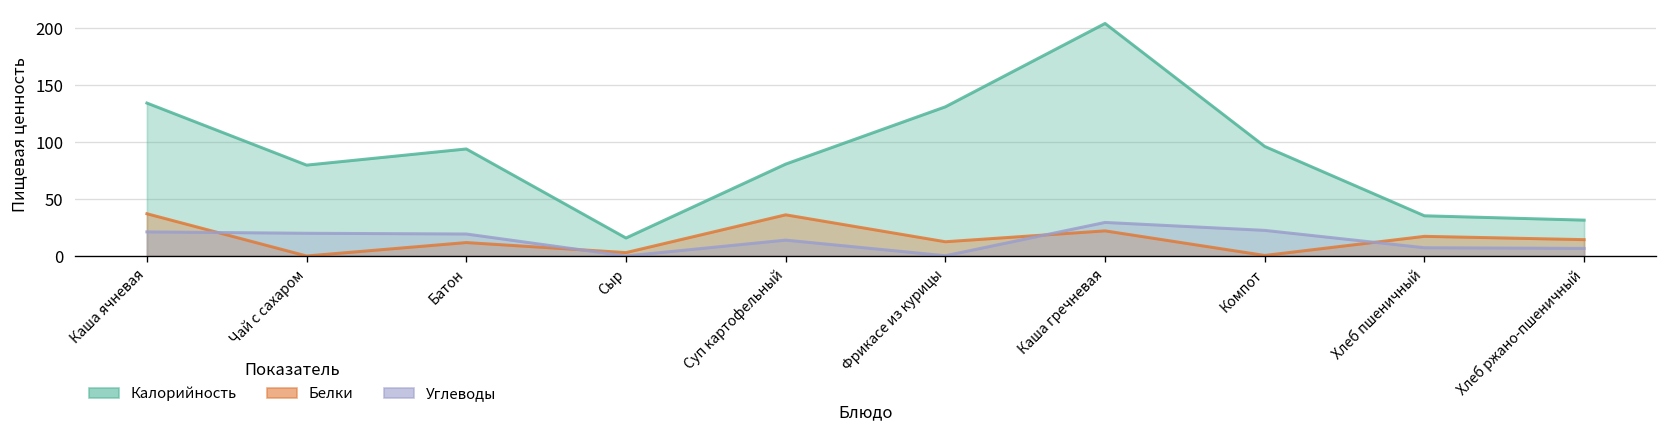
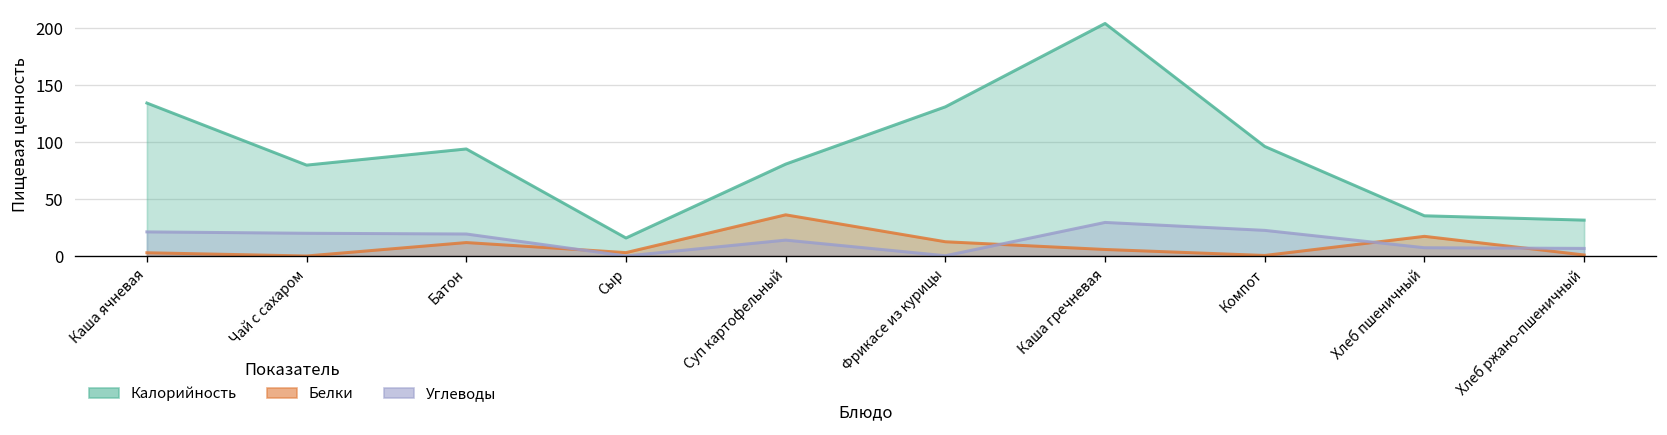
Белки, Каша ячневая: 40 -> 0
Белки, Каша гречневая: 20 -> 10
Белки, Хлеб ржано-пшеничный: 10 -> 0
